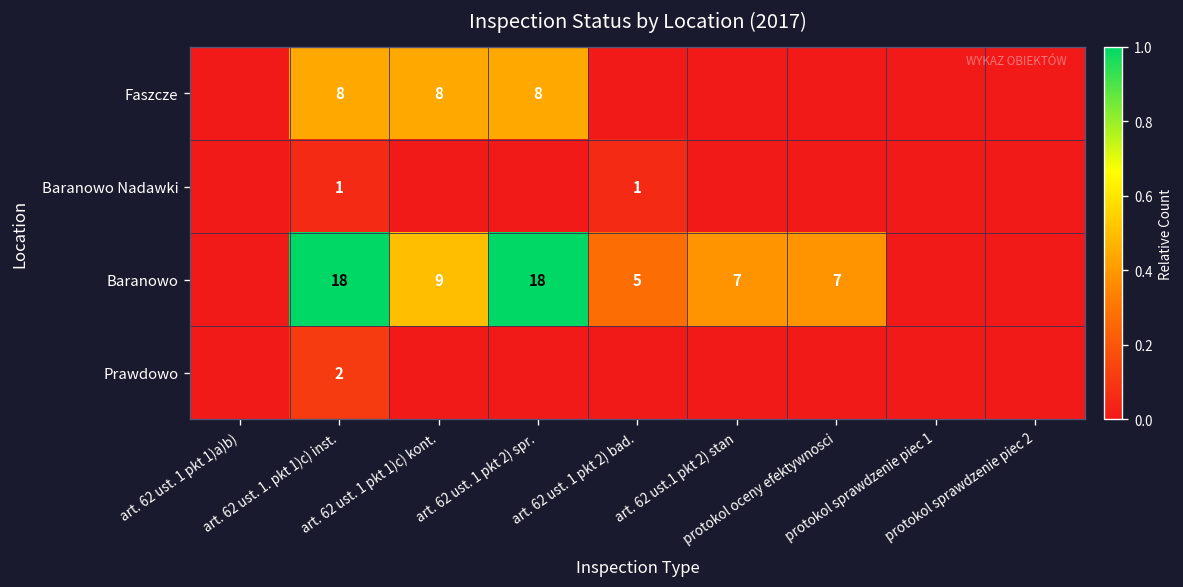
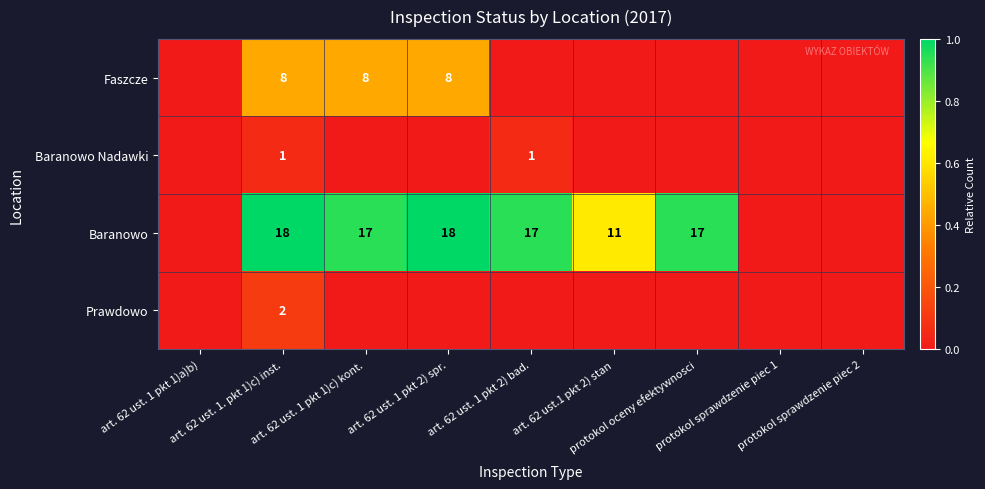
Baranowo, art. 62 ust. 1 pkt 1)c) kont.: 9 -> 17
Baranowo, art. 62 ust. 1 pkt 2) bad.: 5 -> 17
Baranowo, art. 62 ust.1 pkt 2) stan: 7 -> 11
Baranowo, protokol oceny efektywnosci: 7 -> 17
